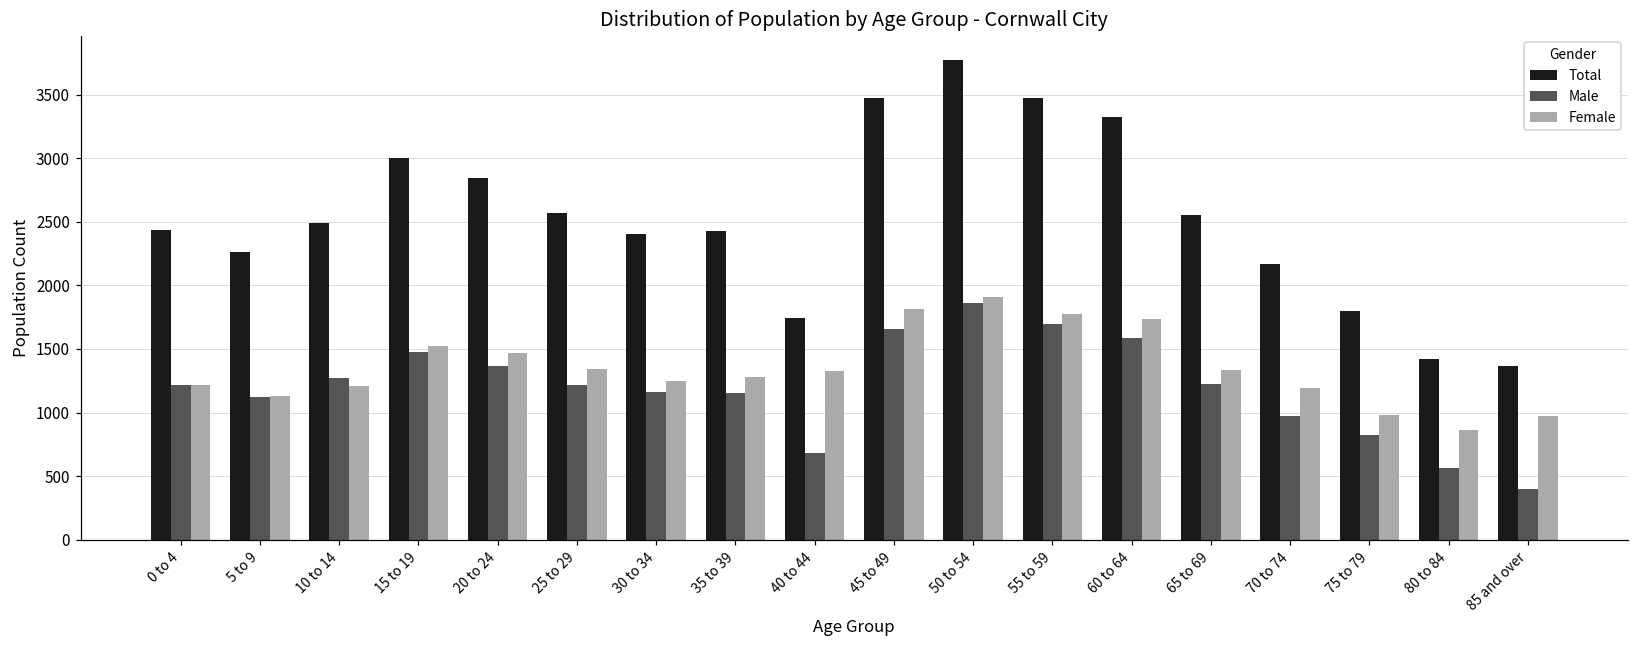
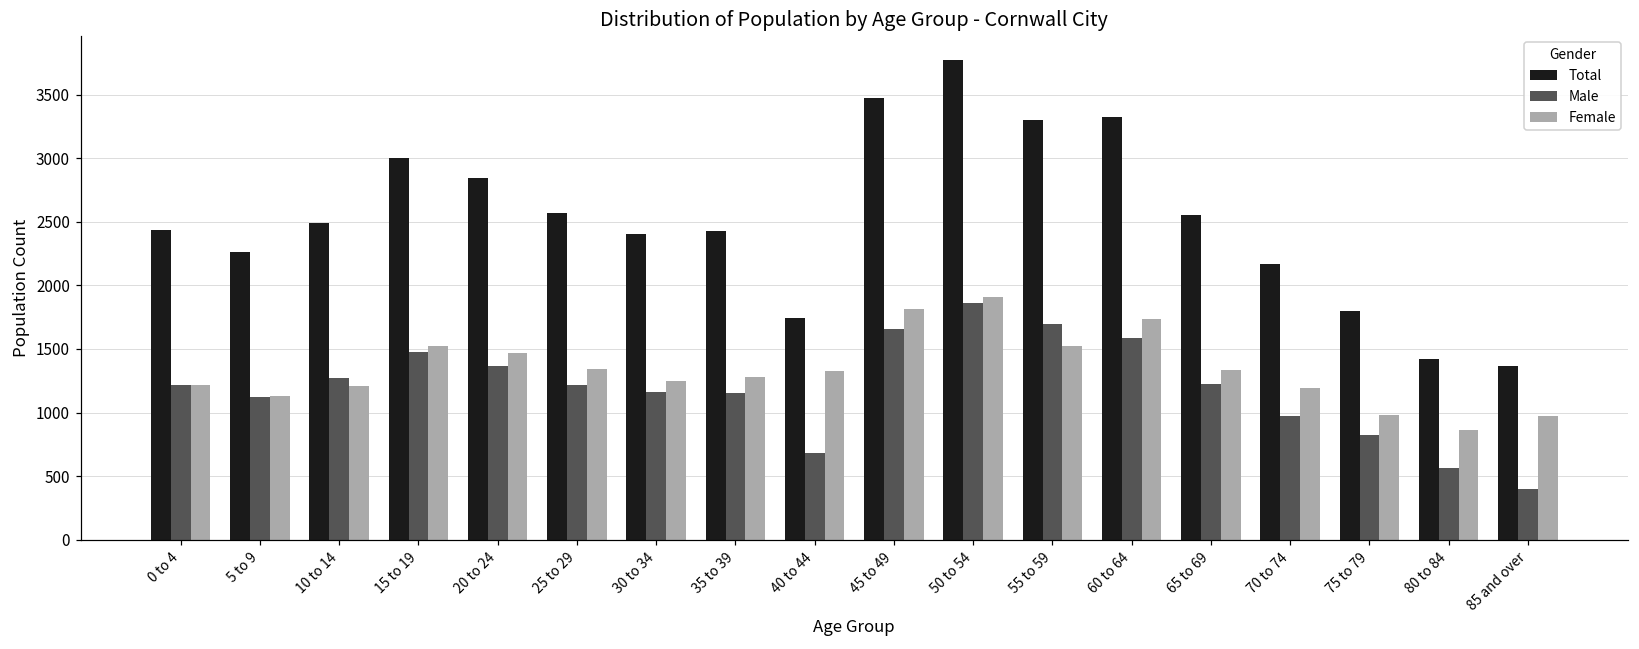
Total, 55 to 59: 3470 -> 3300
Female, 55 to 59: 1780 -> 1520
